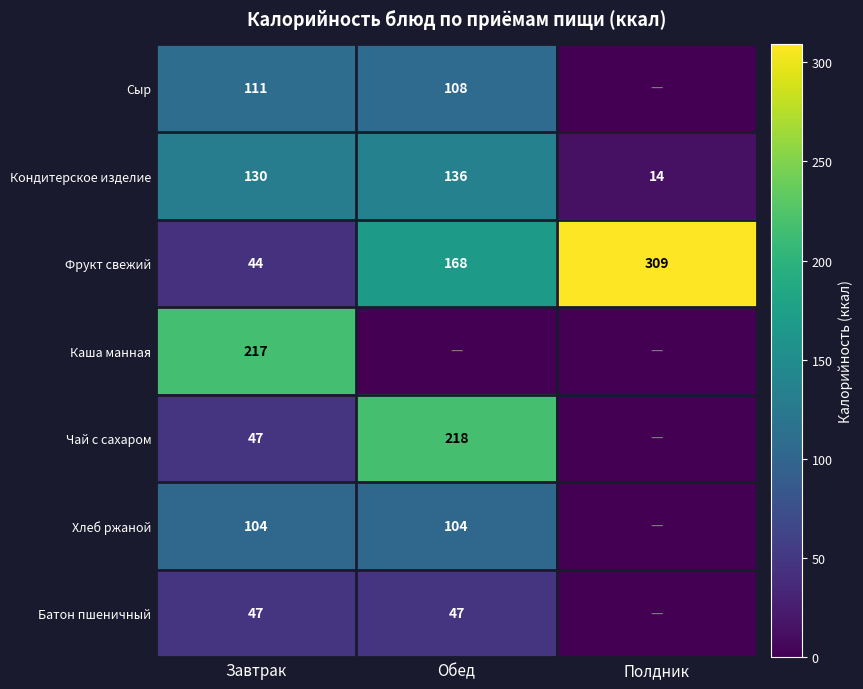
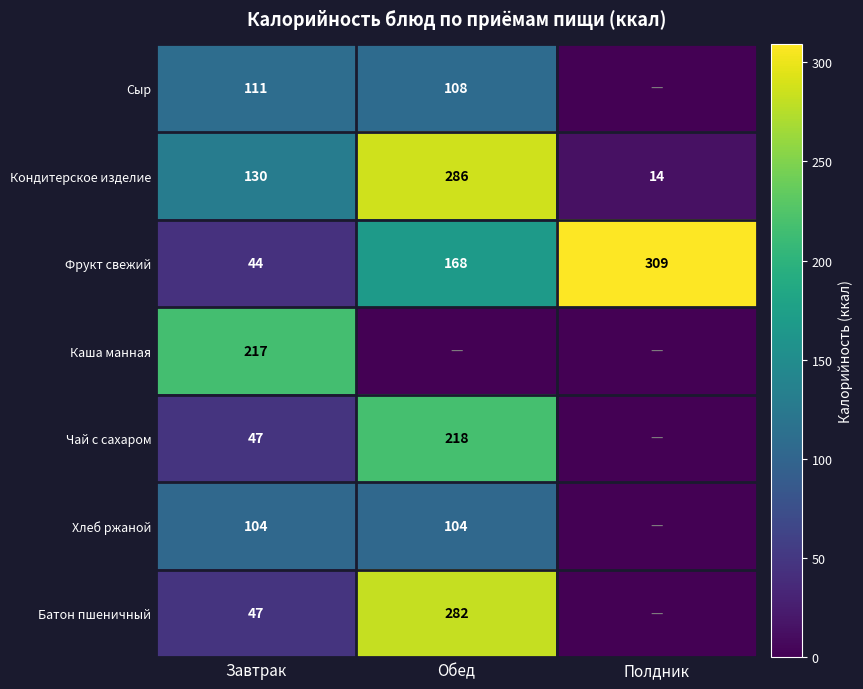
Кондитерское изделие, Обед: 136 -> 286
Батон пшеничный, Обед: 47 -> 282
